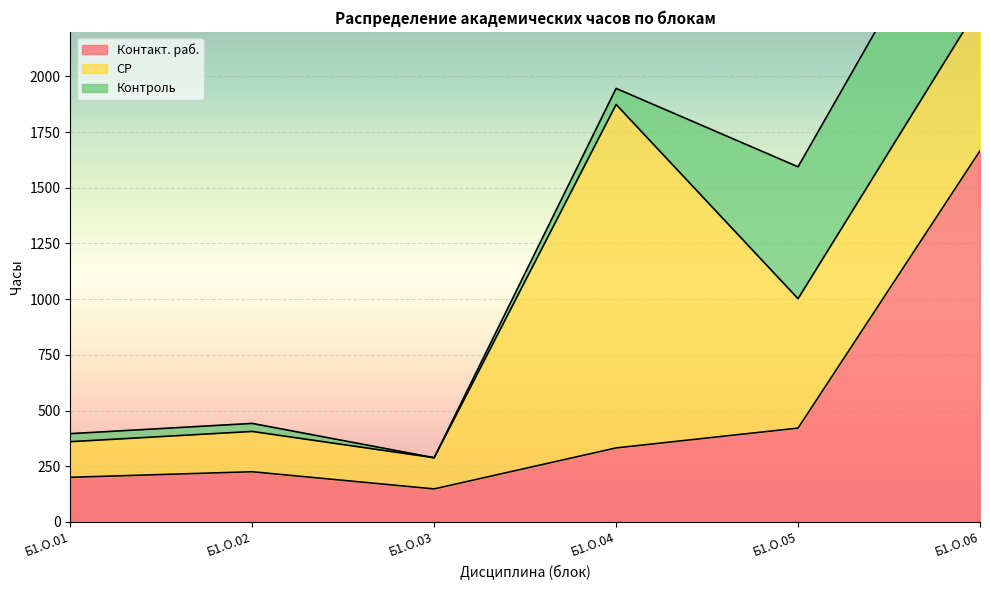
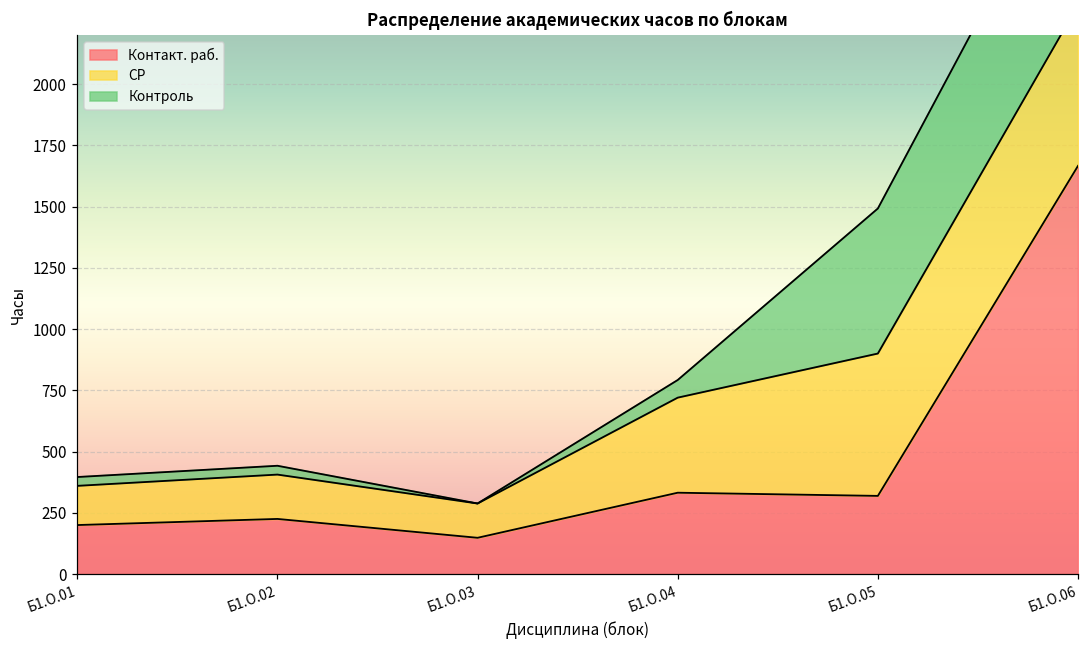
СР, Б1.О.04: 1540 -> 390
Контакт. раб., Б1.О.05: 420 -> 320
